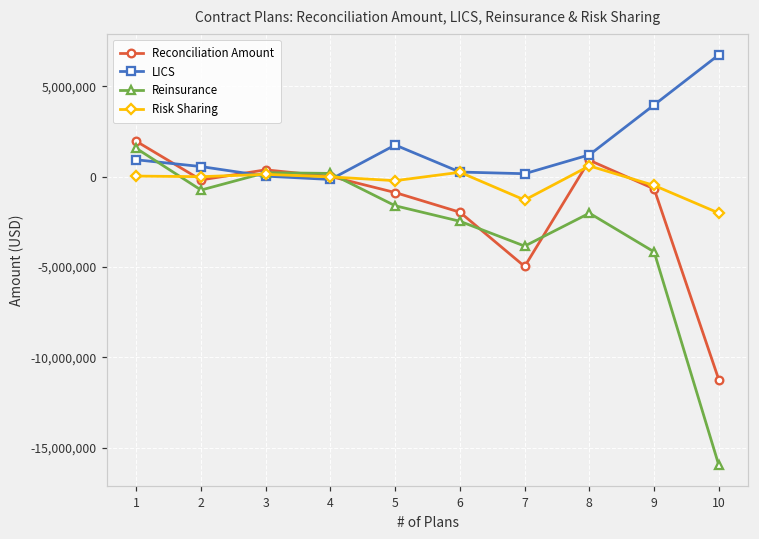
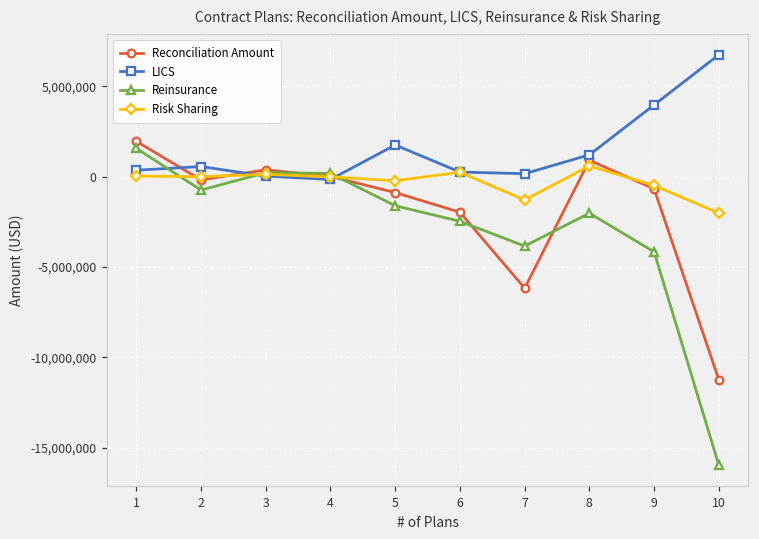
LICS, 1: 900,000 -> 400,000
Reconciliation Amount, 7: -5,000,000 -> -6,200,000
